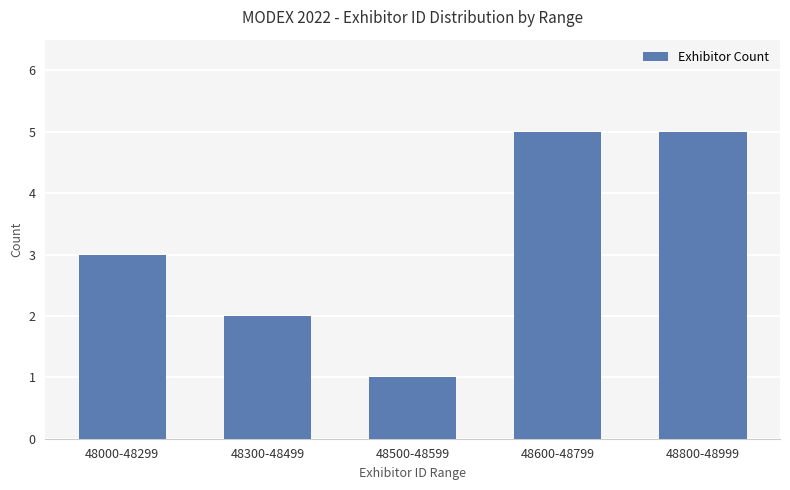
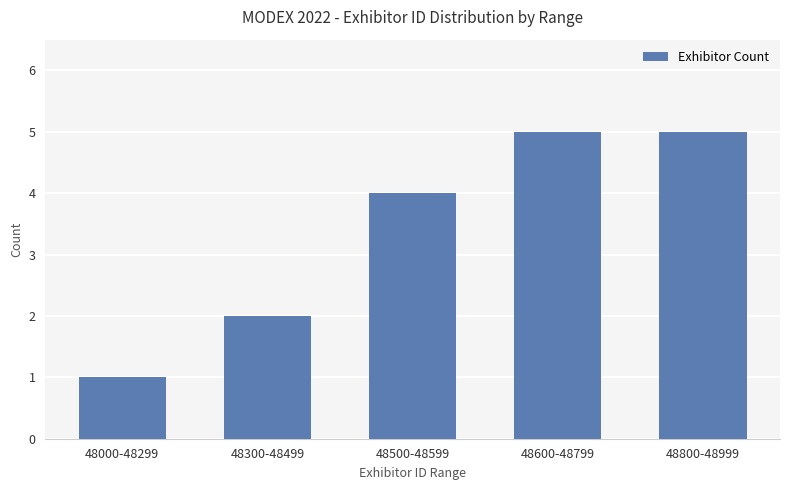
48000-48299: 3 -> 1
48500-48599: 1 -> 4
